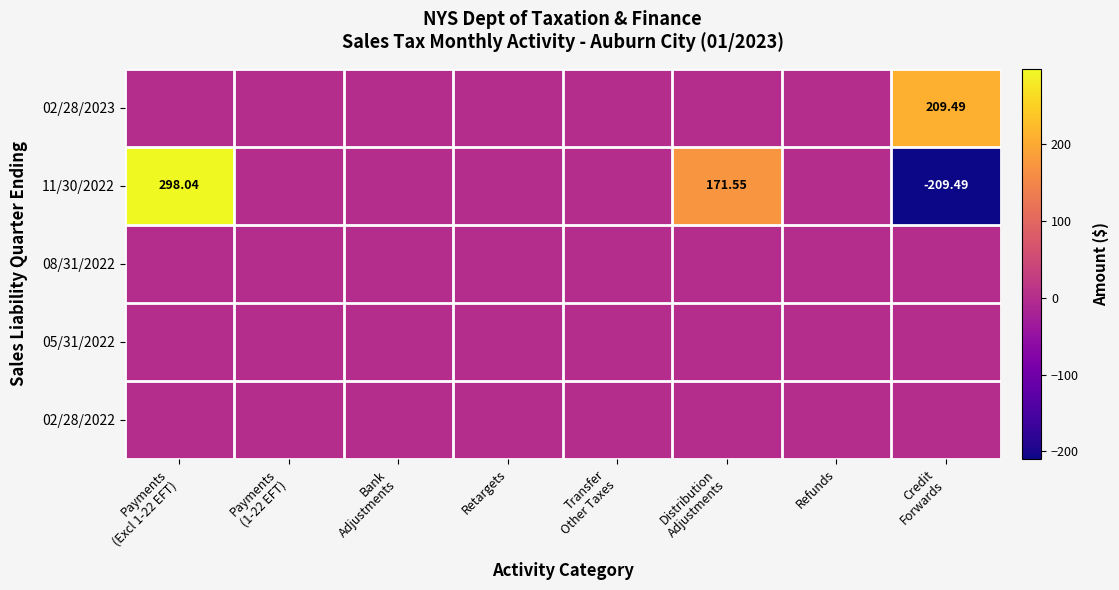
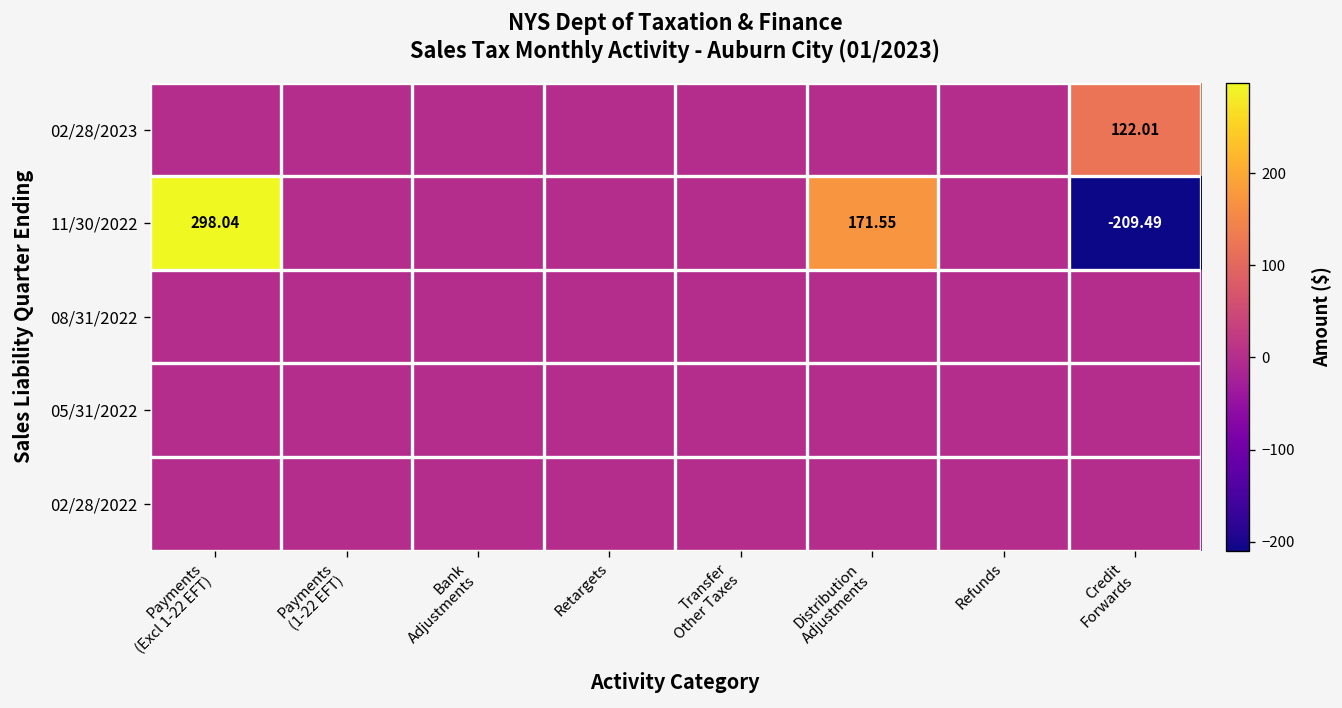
02/28/2023, Credit Forwards: 209.49 -> 122.01
